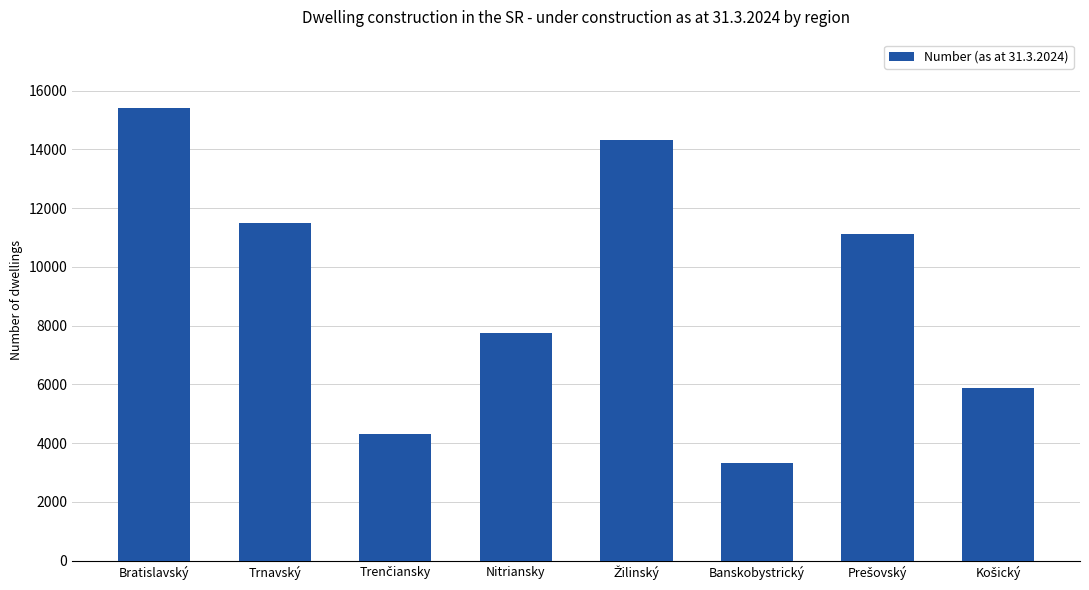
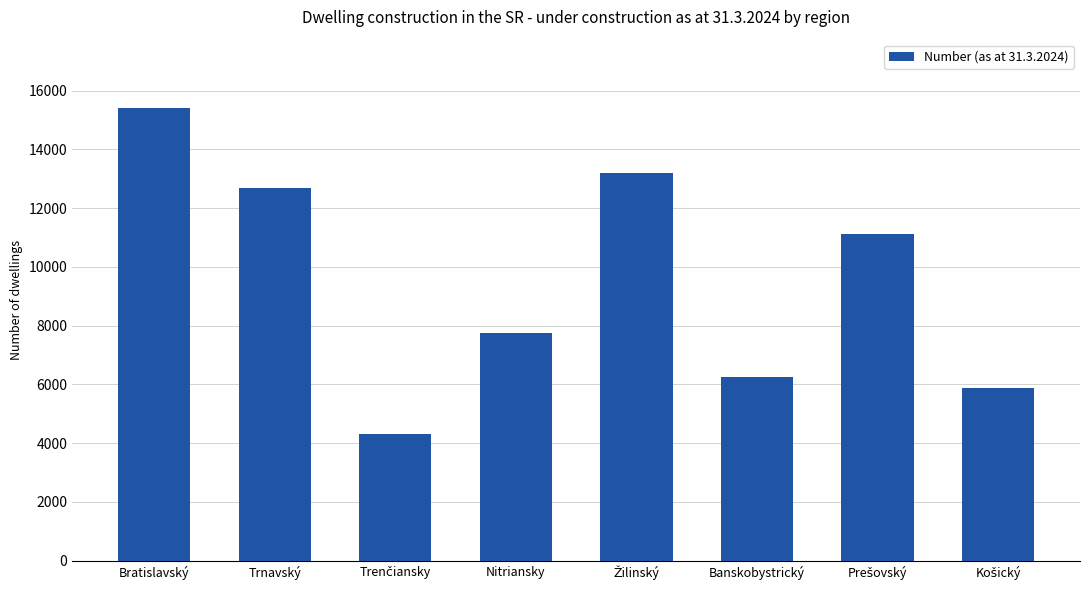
Trnavský: 11500 -> 12700
Žilinský: 14300 -> 13200
Banskobystrický: 3300 -> 6200
